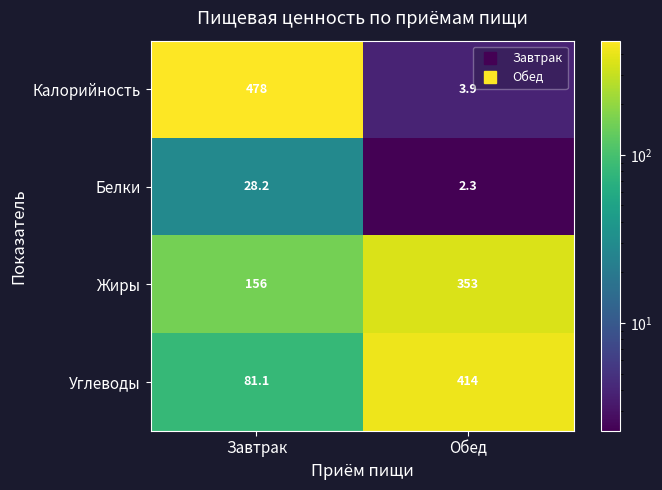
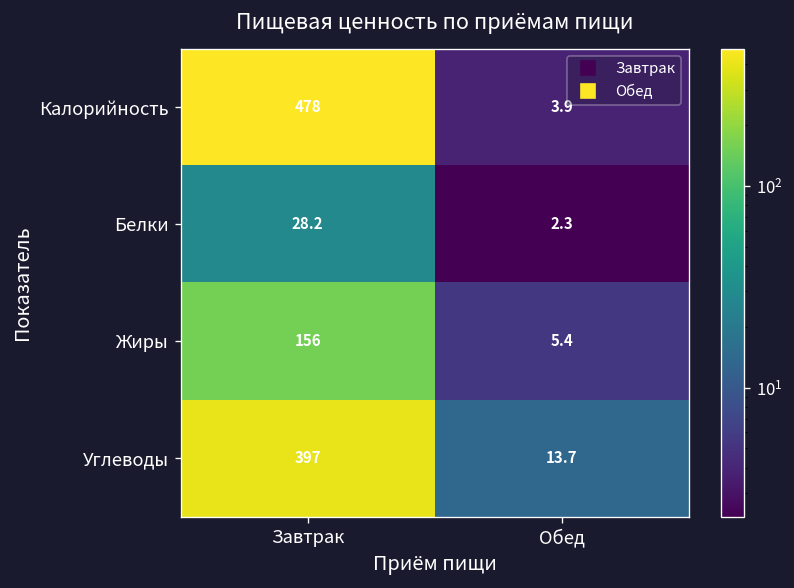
Жиры, Обед: 353 -> 5.4
Углеводы, Завтрак: 81.1 -> 397
Углеводы, Обед: 414 -> 13.7
